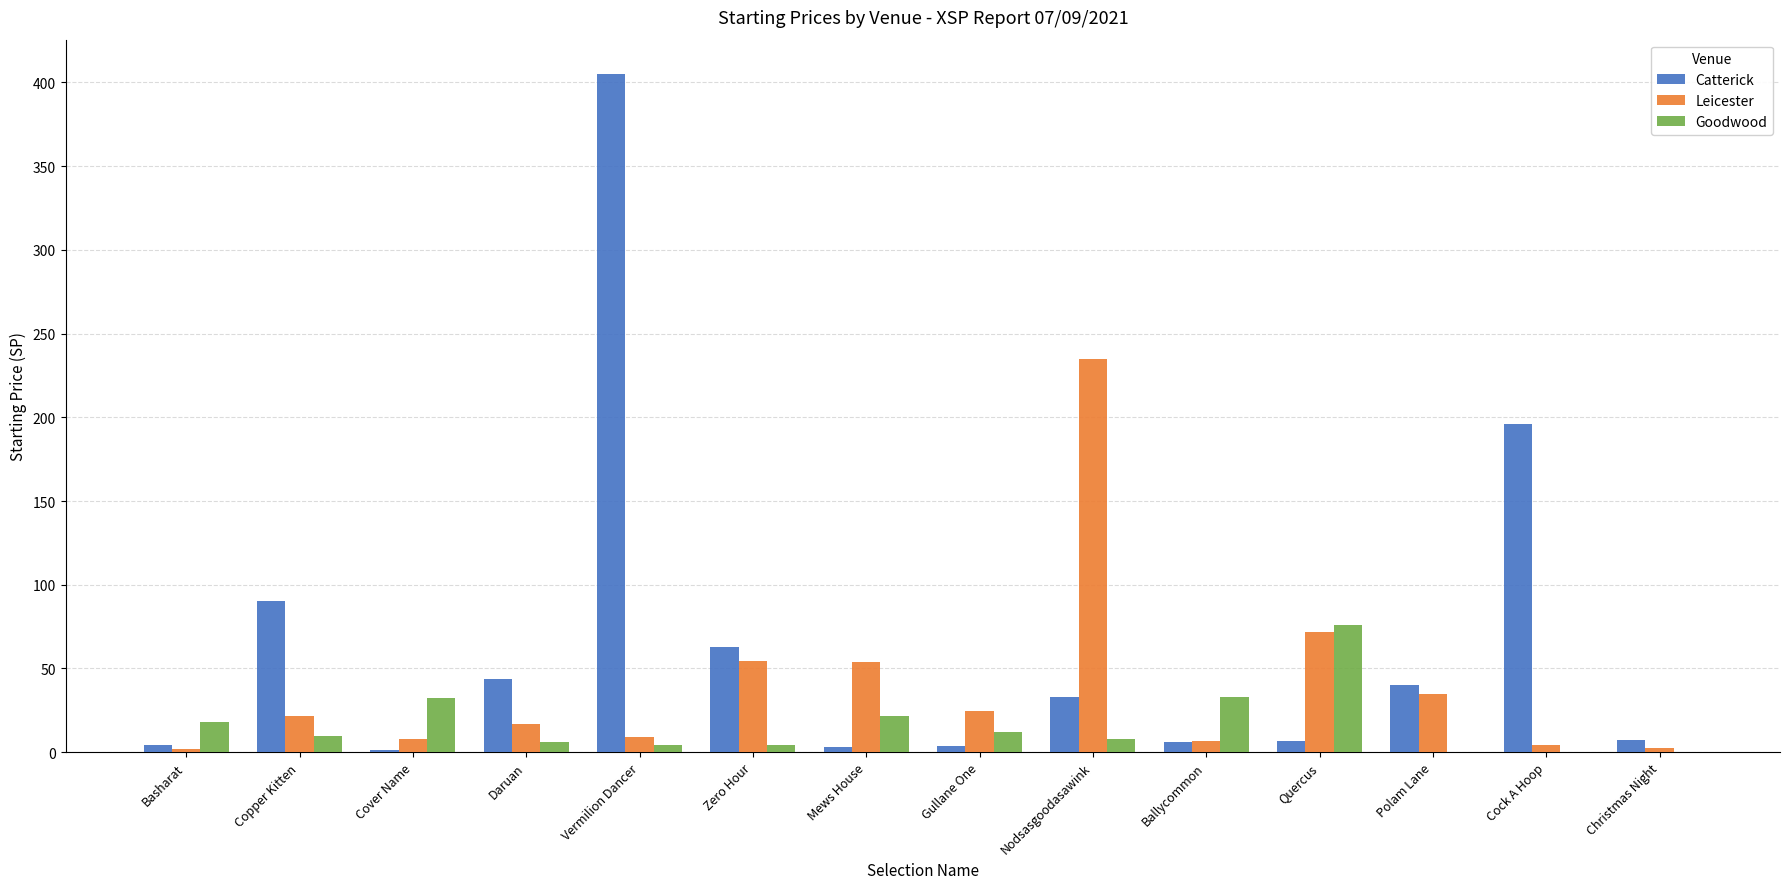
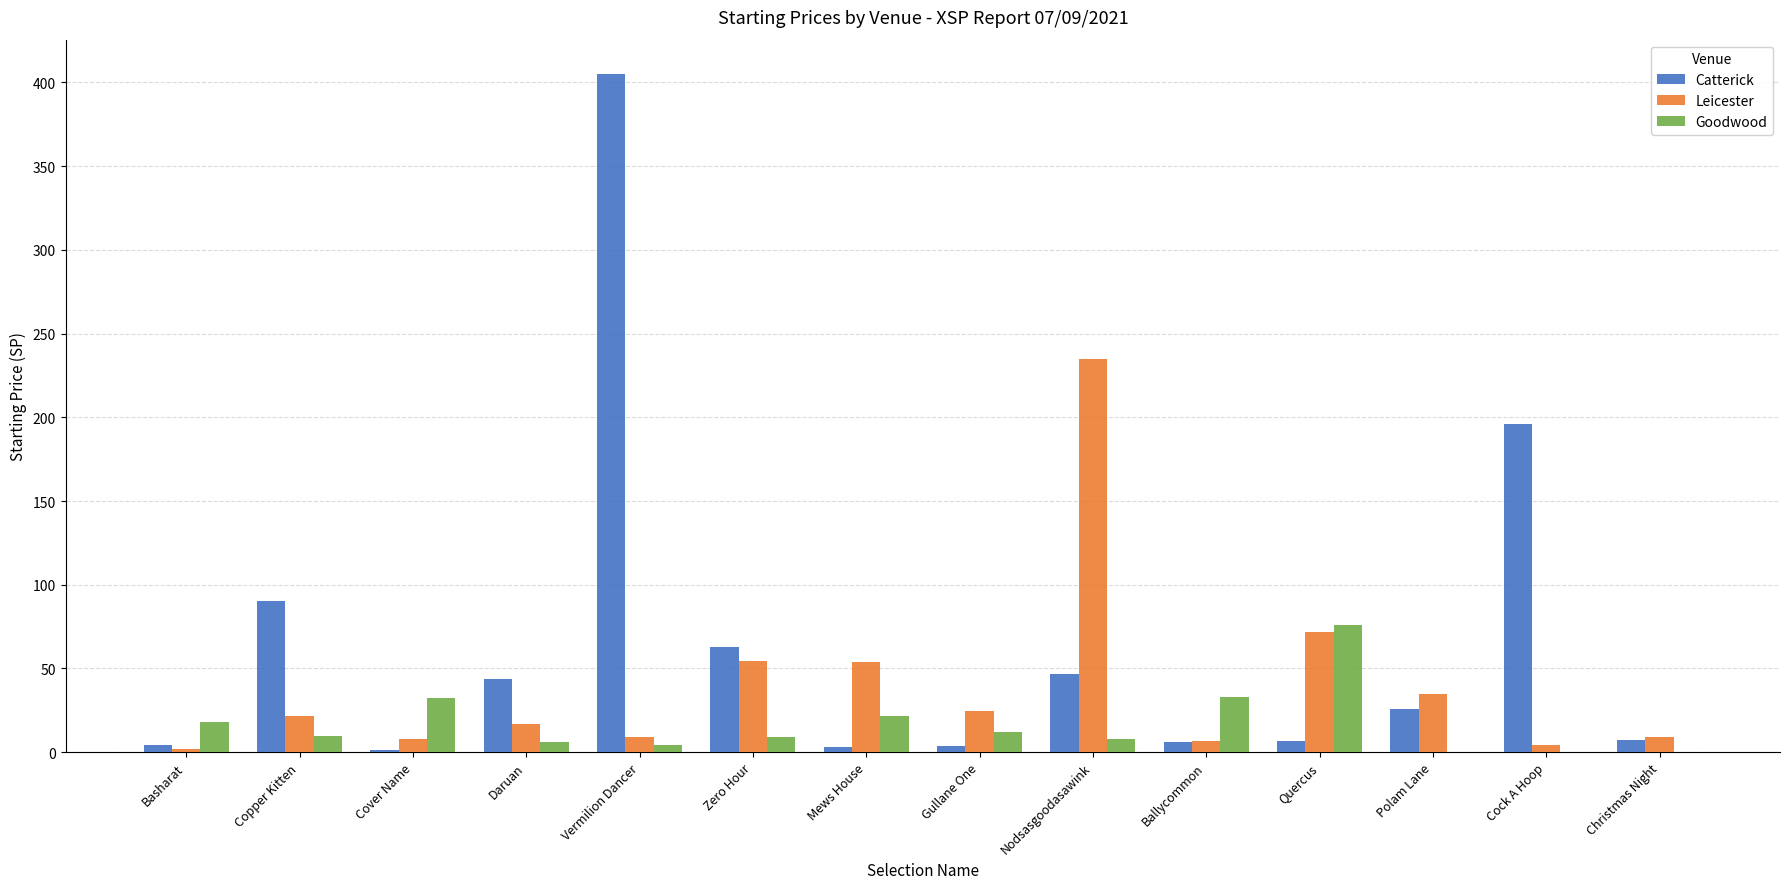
Goodwood, Zero Hour: 4 -> 9
Catterick, Nodsasgoodasawink: 33 -> 47
Catterick, Polam Lane: 40 -> 26
Leicester, Christmas Night: 3 -> 9
